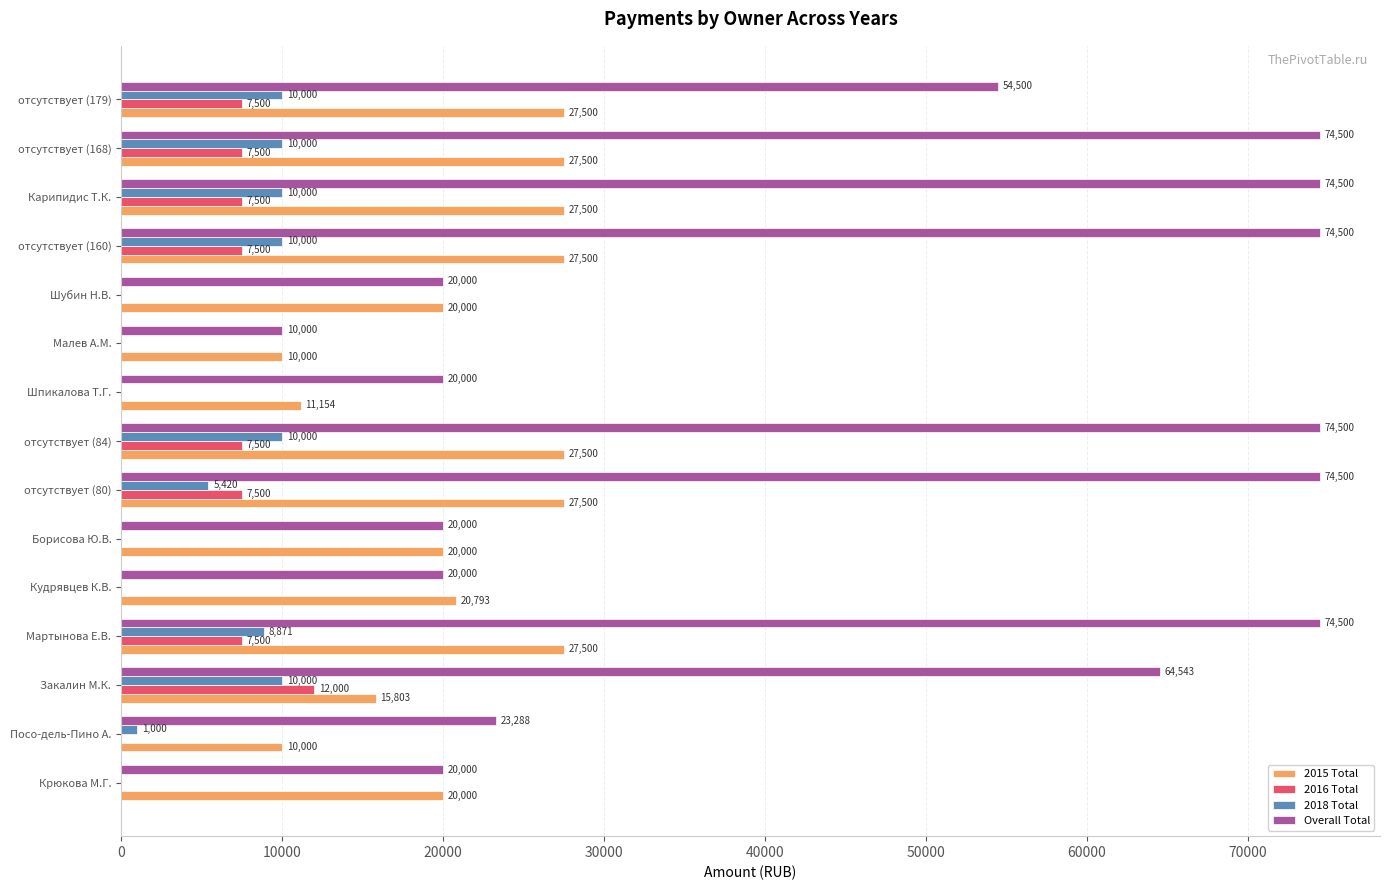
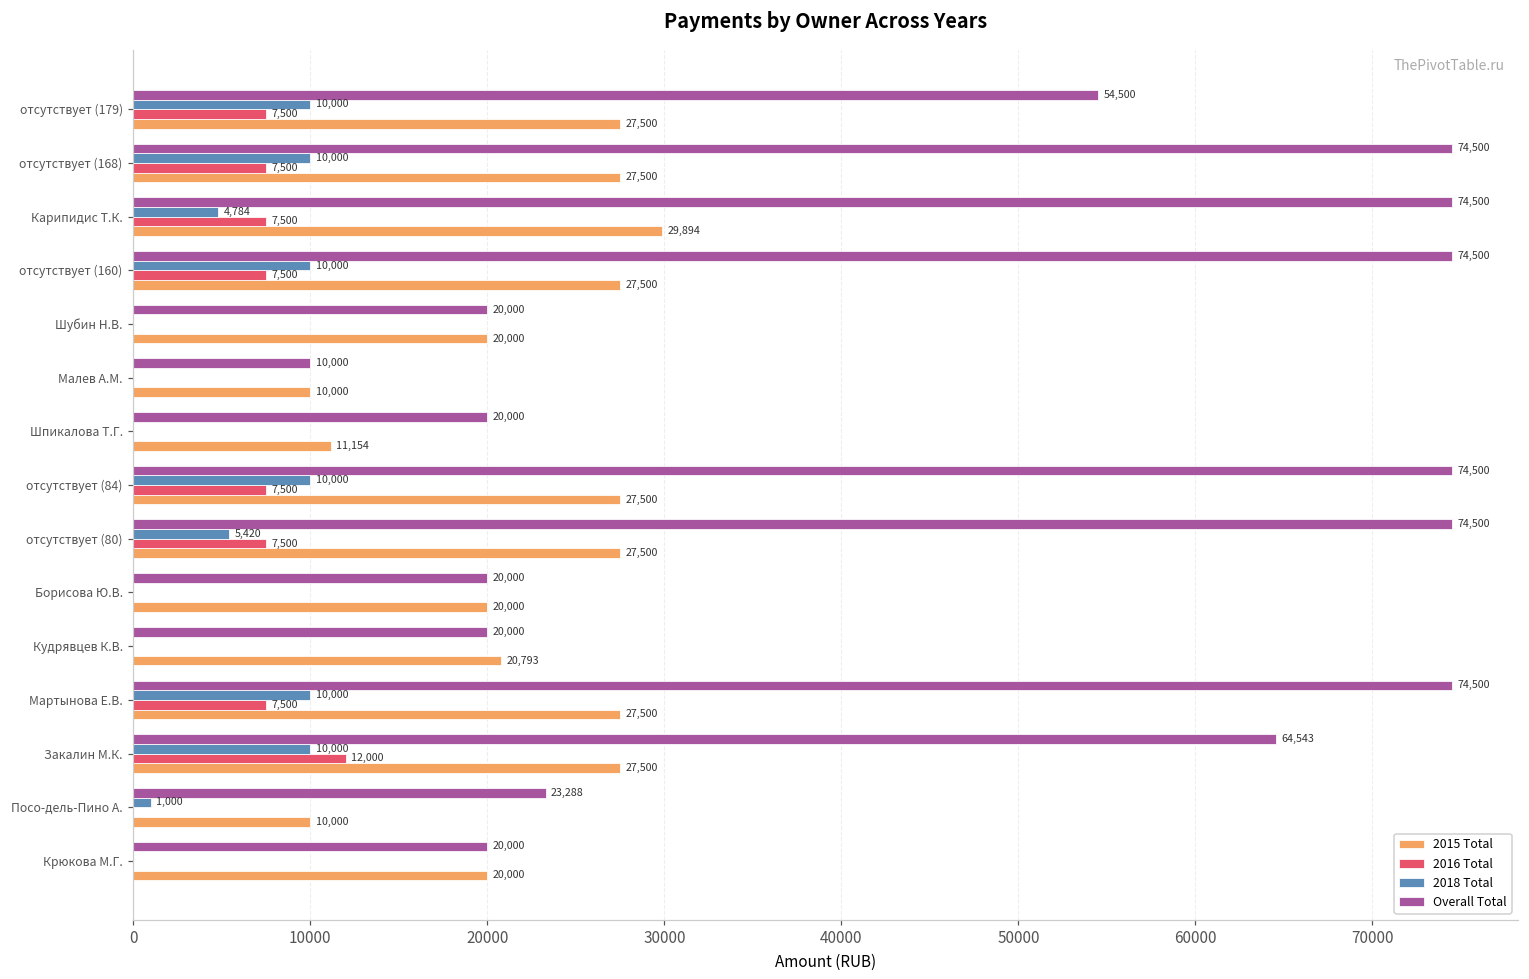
2018 Total, Карипидис Т.К.: 10,000 -> 4,784
2015 Total, Карипидис Т.К.: 27,500 -> 29,894
2018 Total, Мартынова Е.В.: 8,871 -> 10,000
2015 Total, Закалин М.К.: 15,803 -> 27,500
